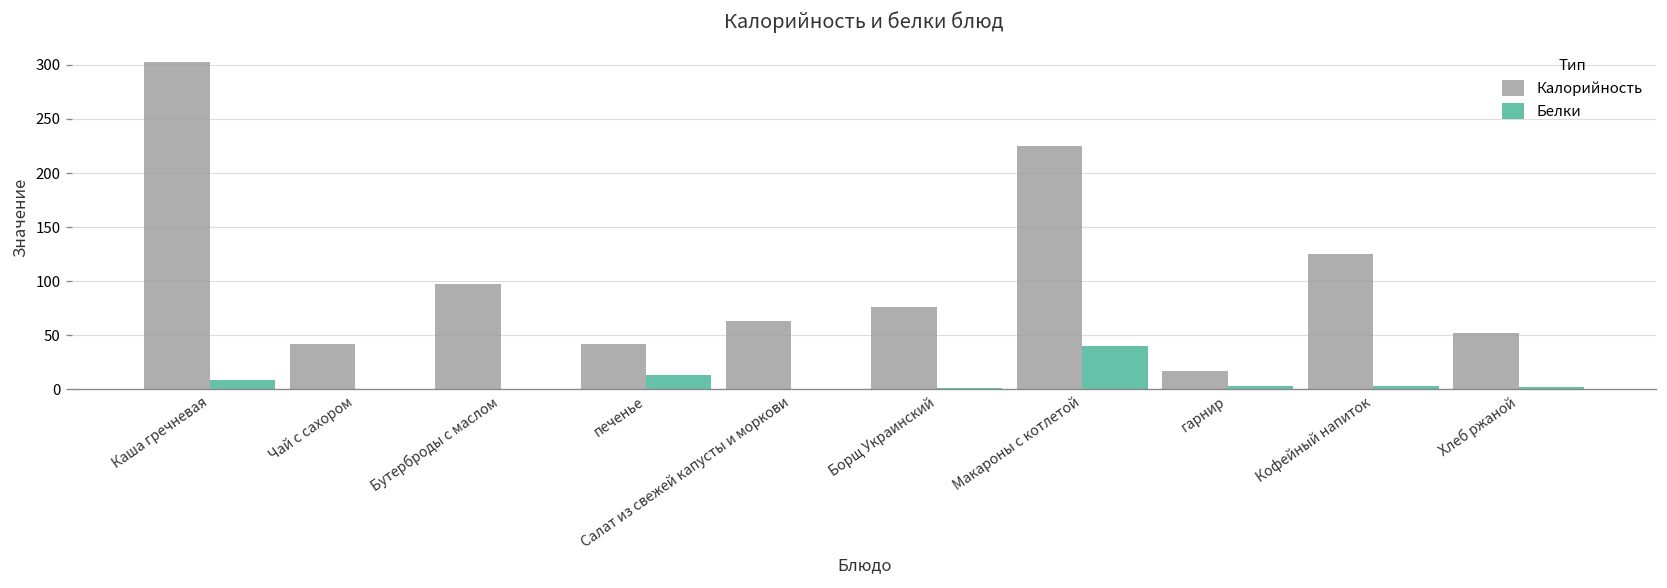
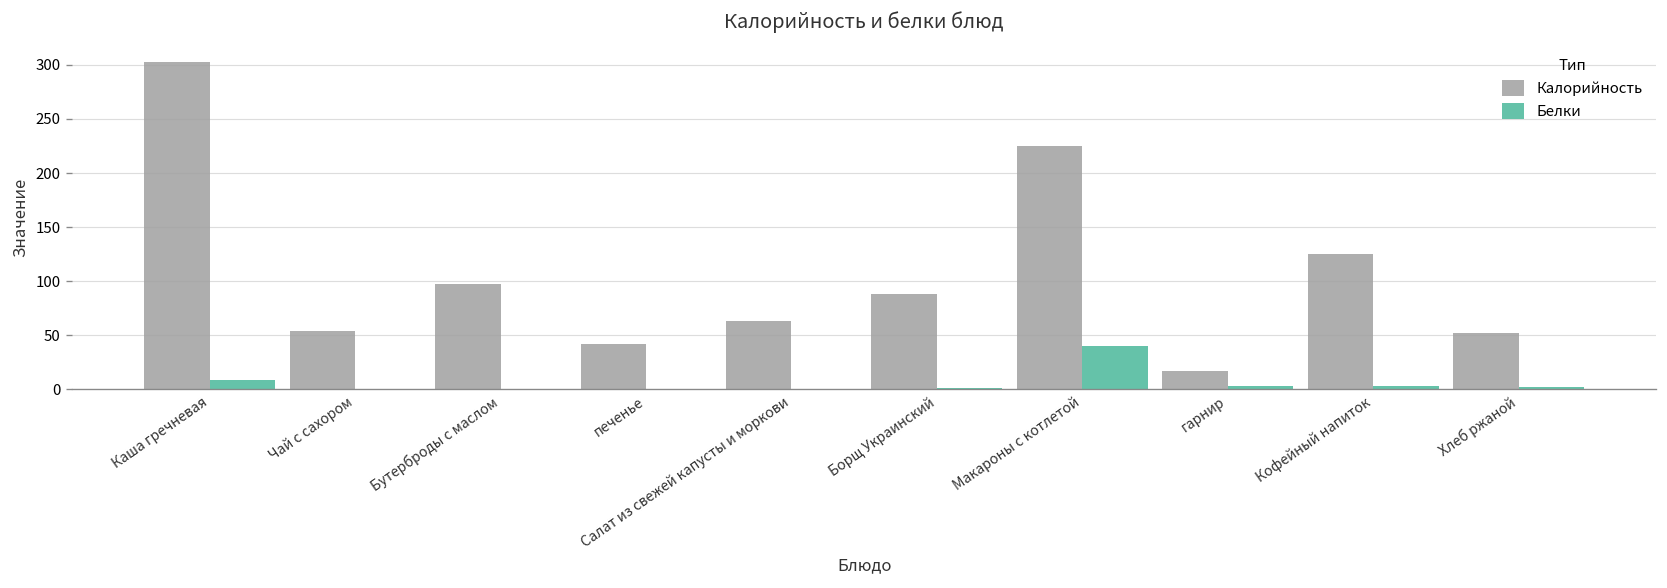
Калорийность, Чай с сахором: 40 -> 50
Белки, печенье: 10 -> 0
Калорийность, Борщ Украинский: 80 -> 90
